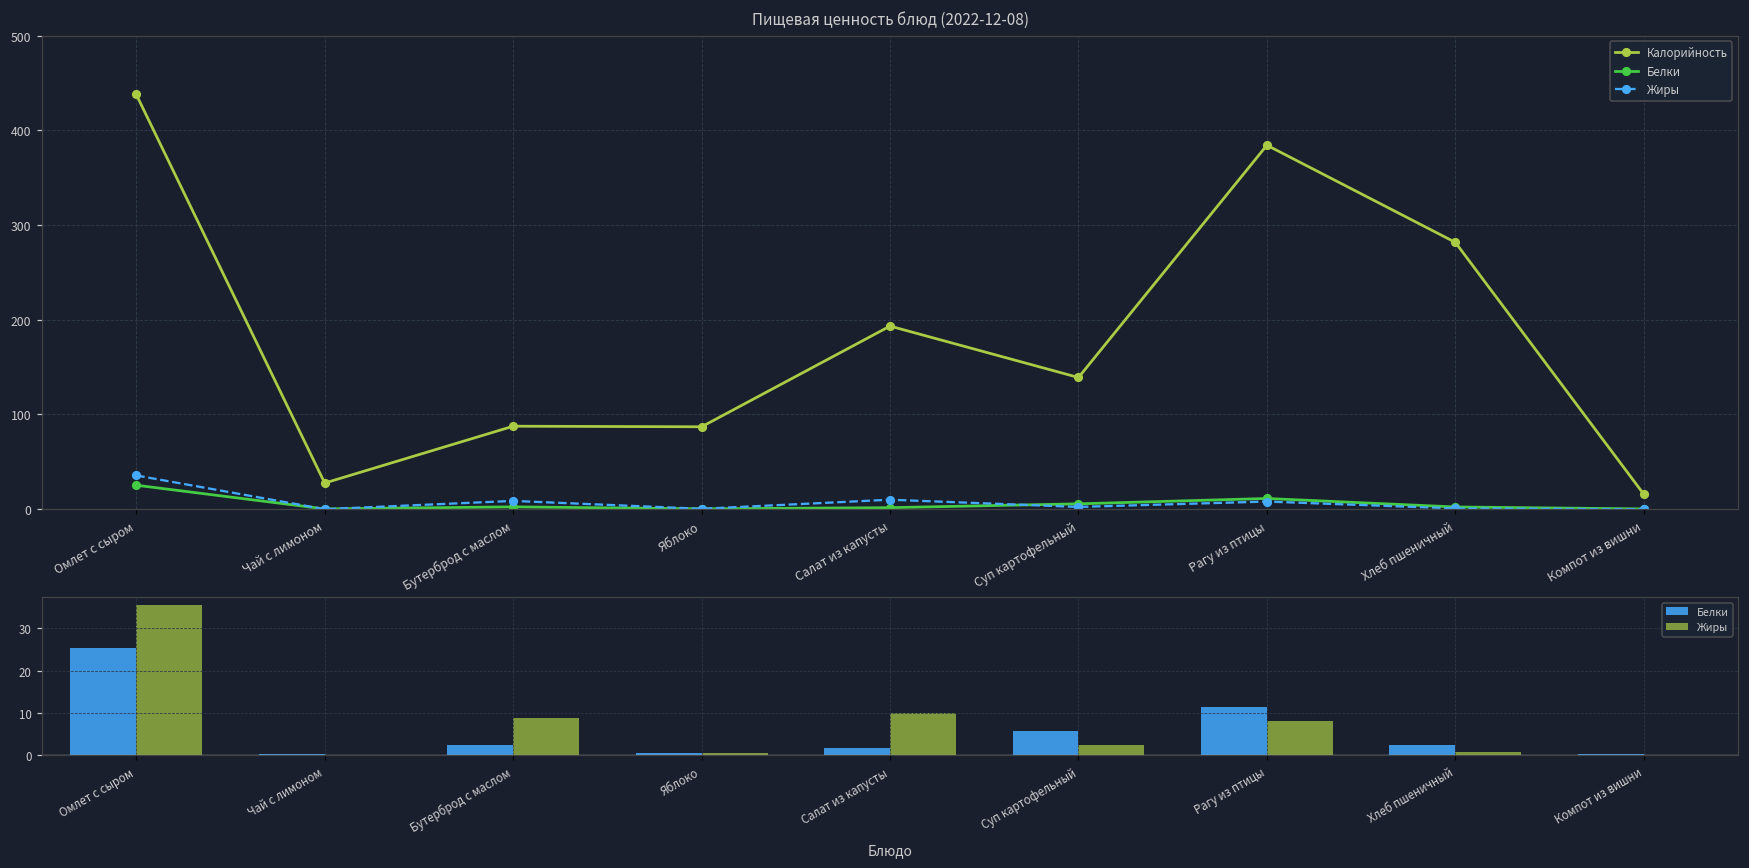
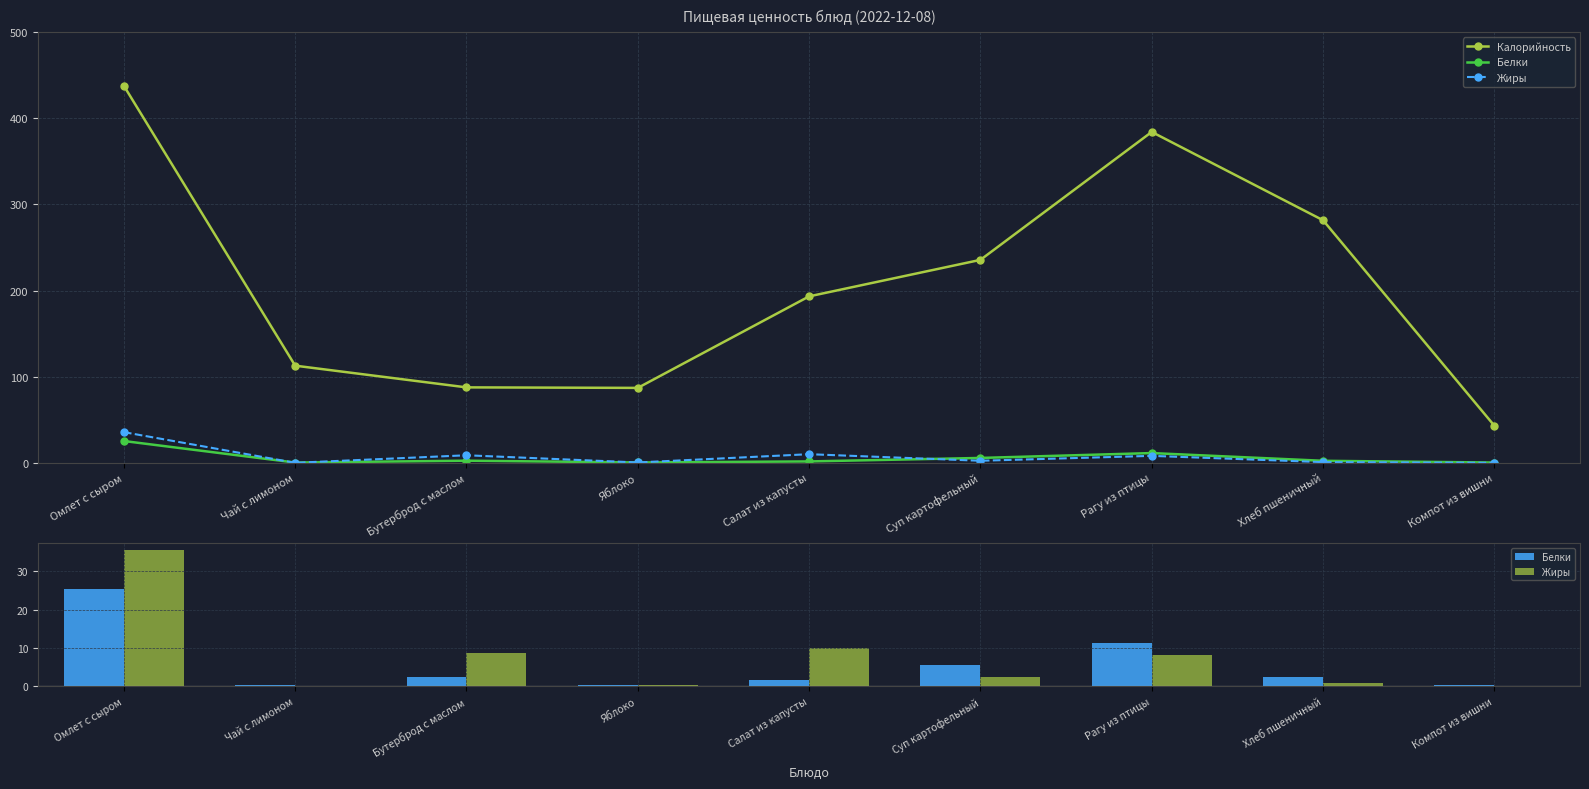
Пищевая ценность блюд (2022-12-08), Калорийность, Чай с лимоном: 30 -> 110
Пищевая ценность блюд (2022-12-08), Калорийность, Суп картофельный: 140 -> 240
Пищевая ценность блюд (2022-12-08), Калорийность, Компот из вишни: 20 -> 40
